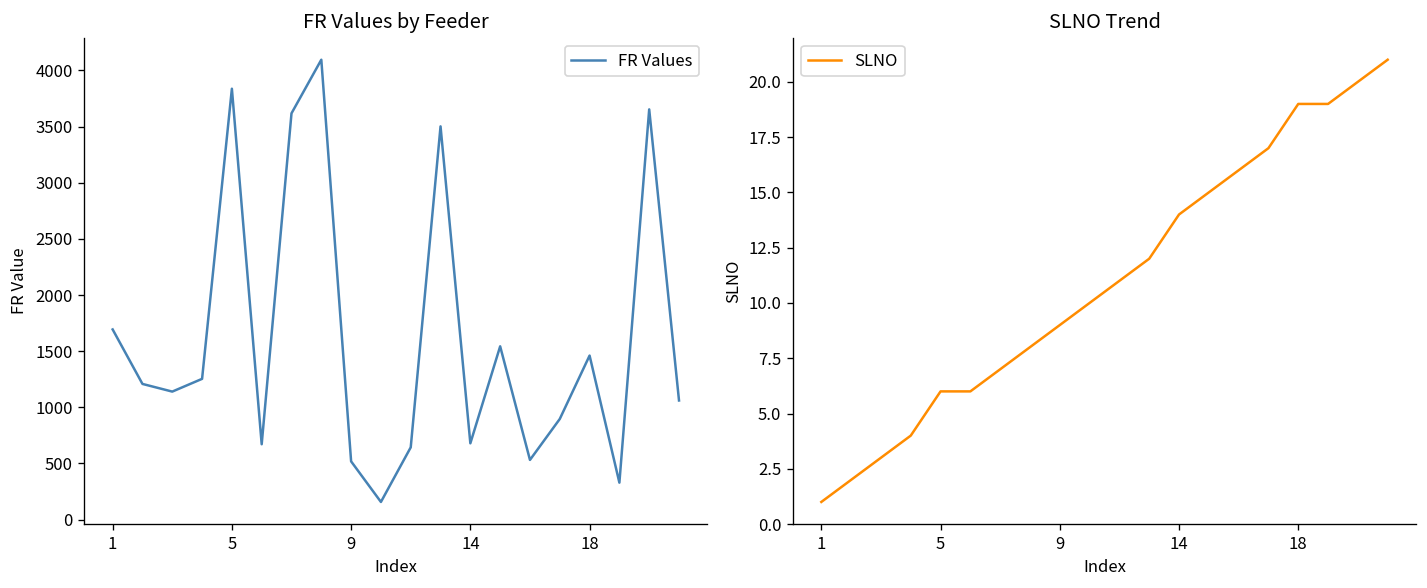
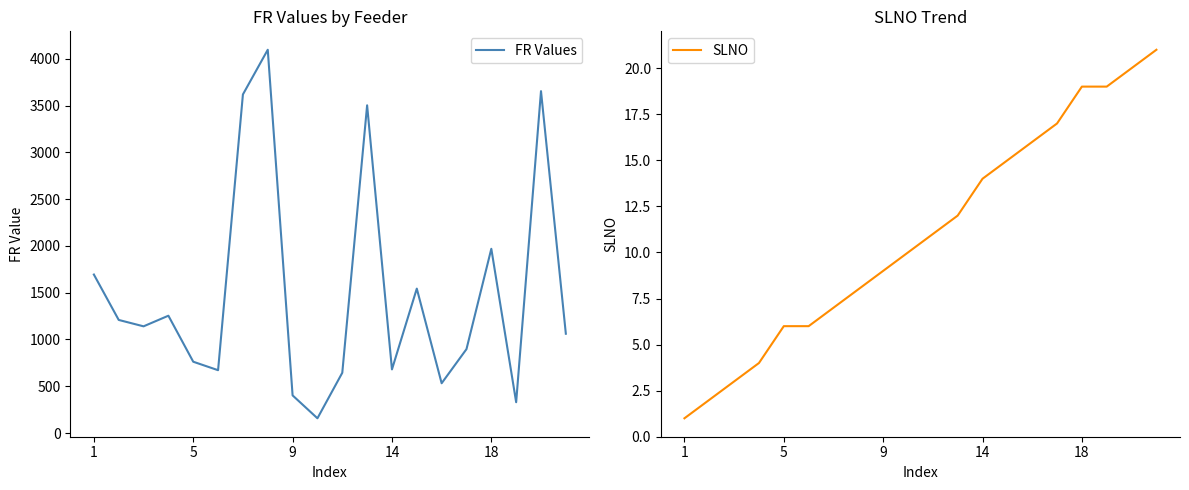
FR Values by Feeder, 5: 3800 -> 800
FR Values by Feeder, 9: 500 -> 400
FR Values by Feeder, 18: 1500 -> 2000
